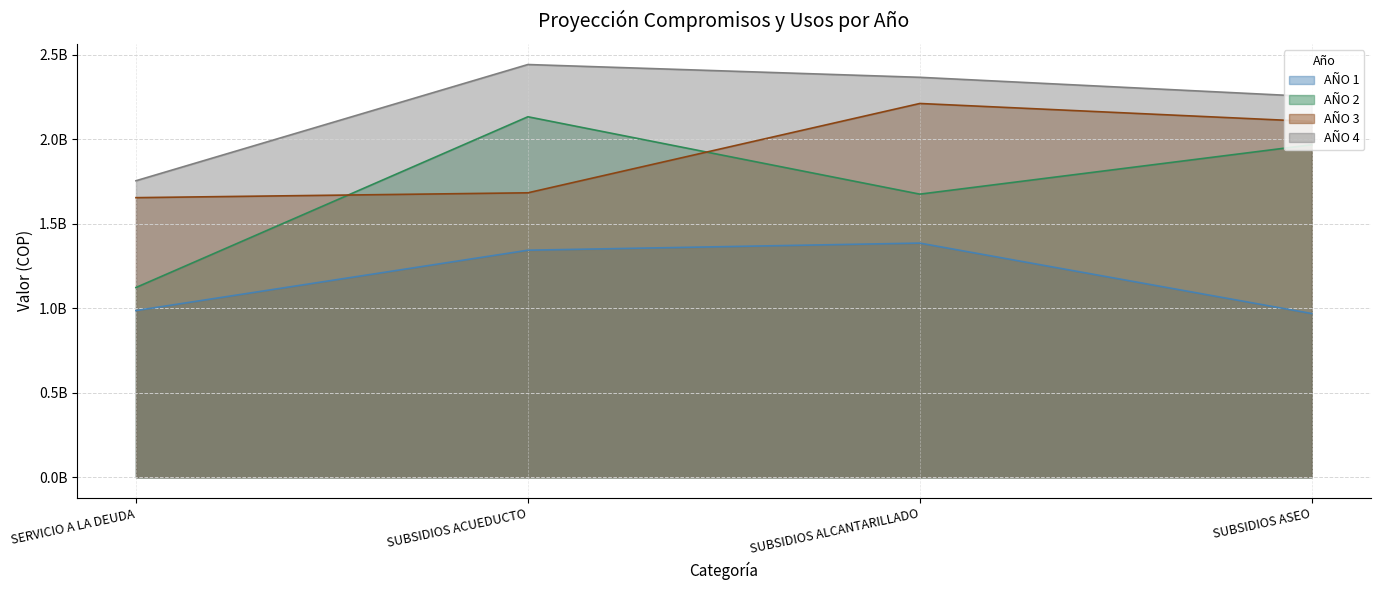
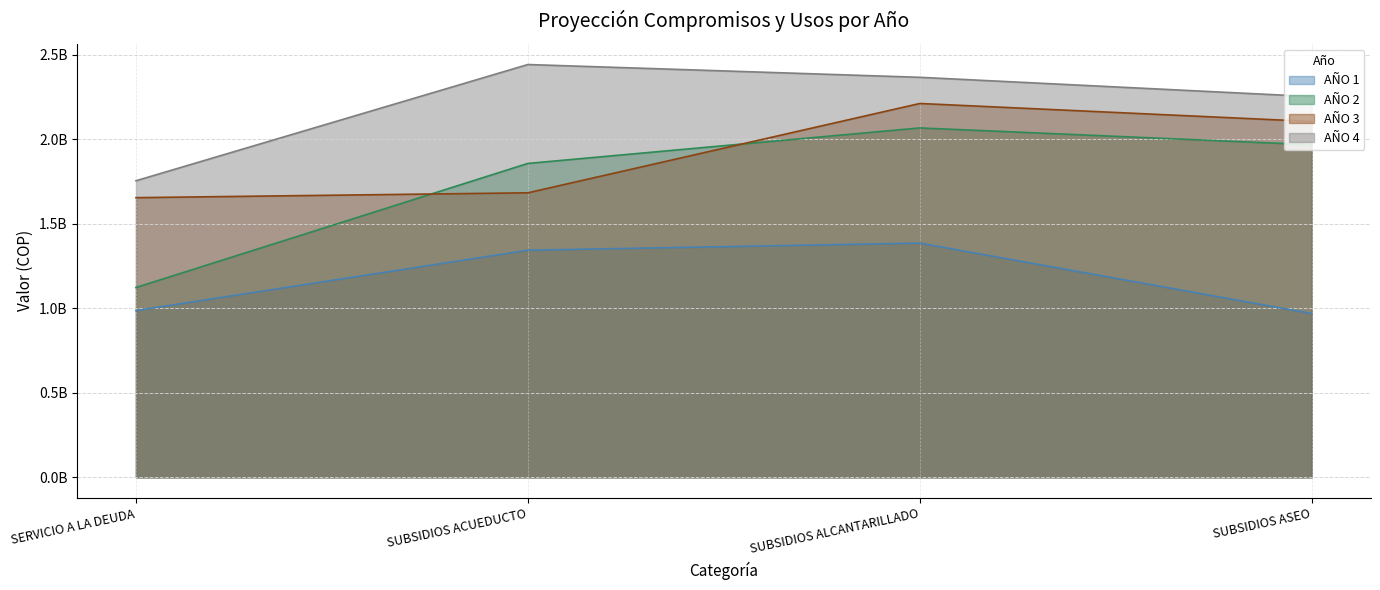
AÑO 2, SUBSIDIOS ACUEDUCTO: 2130000000 -> 1860000000
AÑO 2, SUBSIDIOS ALCANTARILLADO: 1680000000 -> 2070000000
